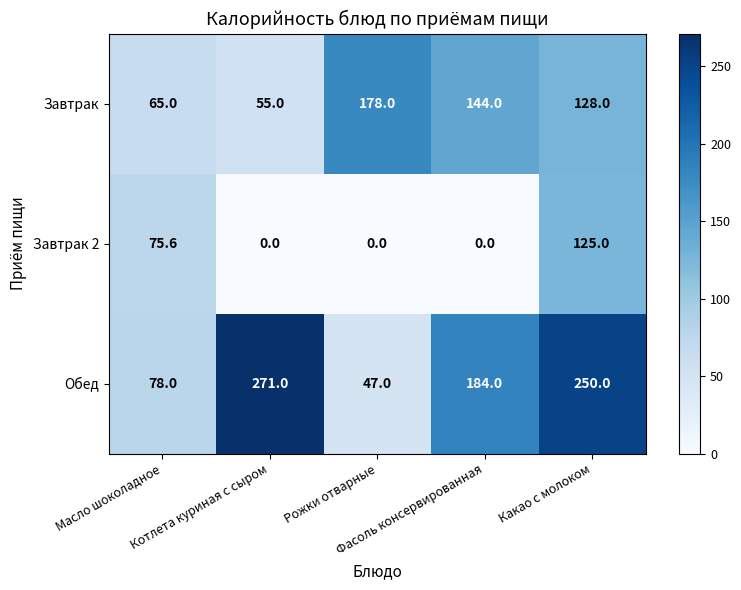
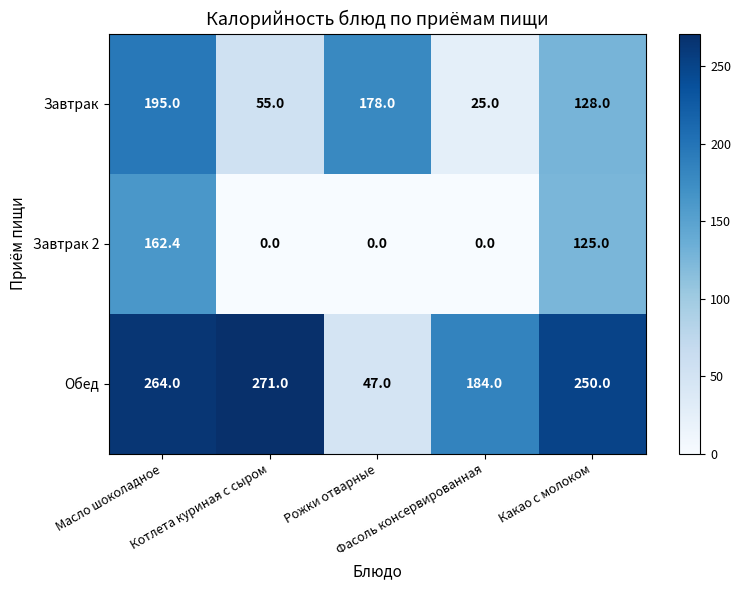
Завтрак, Масло шоколадное: 65.0 -> 195.0
Завтрак, Фасоль консервированная: 144.0 -> 25.0
Завтрак 2, Масло шоколадное: 75.6 -> 162.4
Обед, Масло шоколадное: 78.0 -> 264.0
